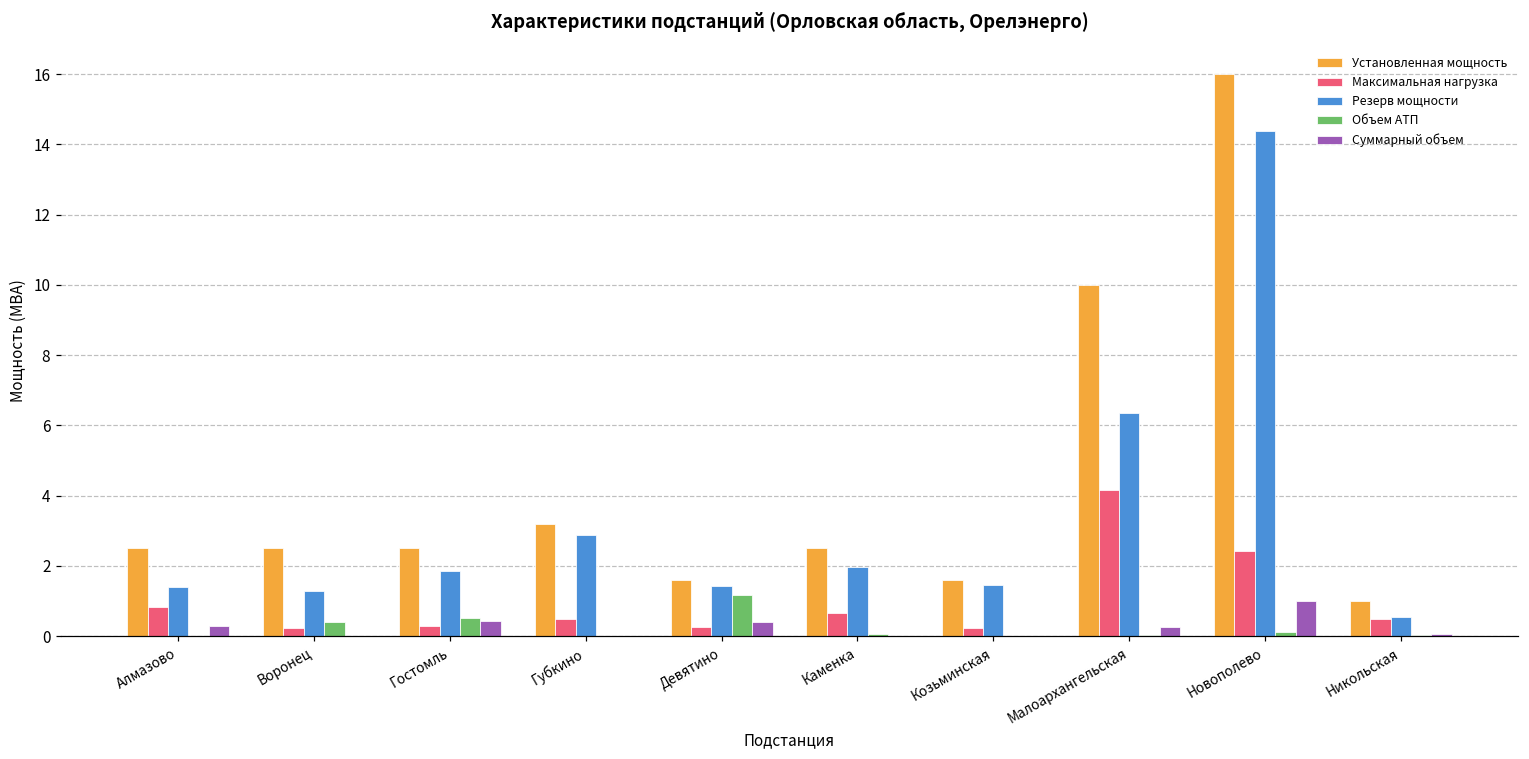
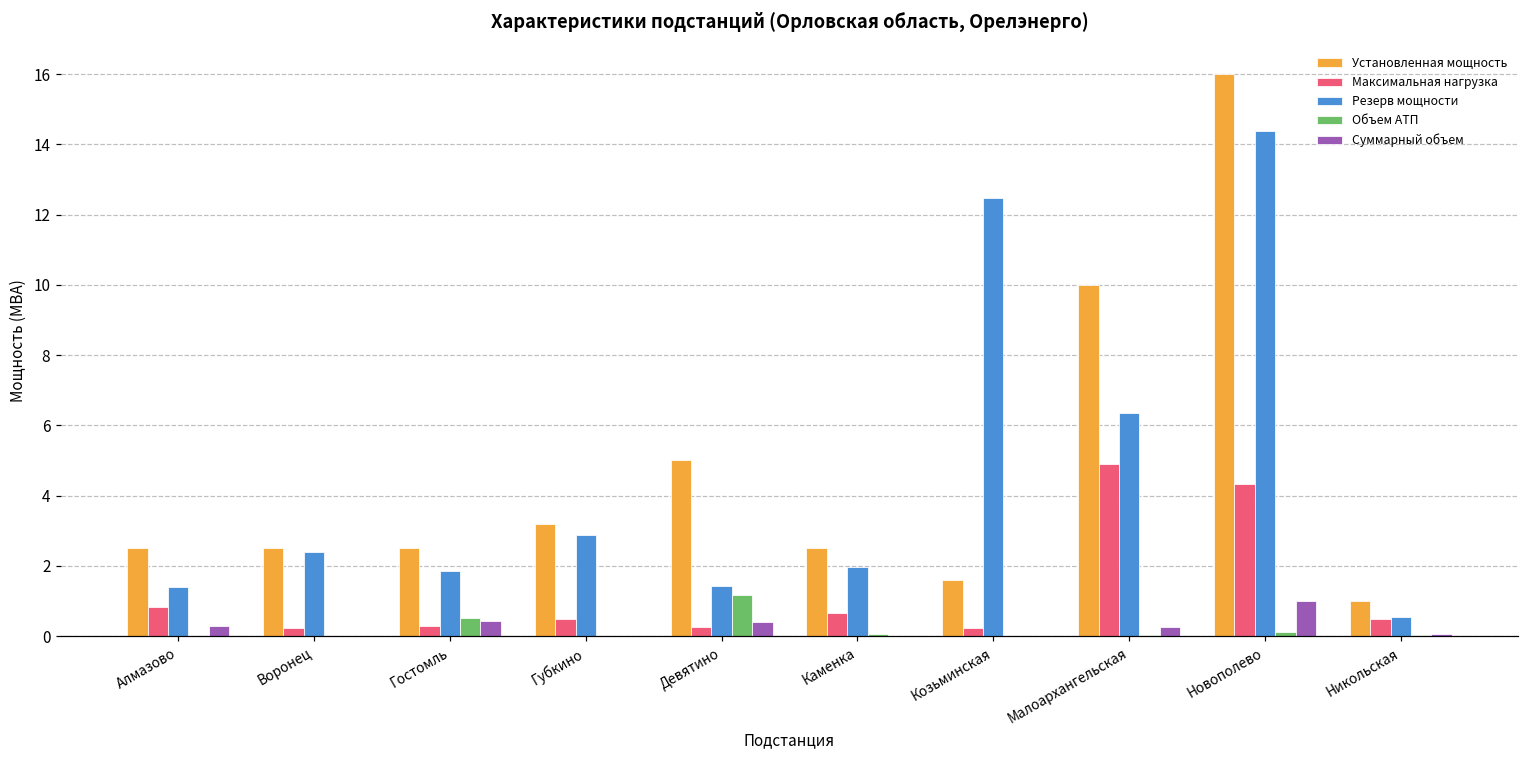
Резерв мощности, Воронец: 1.3 -> 2.4
Объем АТП, Воронец: 0.4 -> 0.0
Установленная мощность, Девятино: 1.6 -> 5.0
Резерв мощности, Козьминская: 1.5 -> 12.5
Максимальная нагрузка, Малоархангельская: 4.2 -> 4.9
Максимальная нагрузка, Новополево: 2.4 -> 4.3
